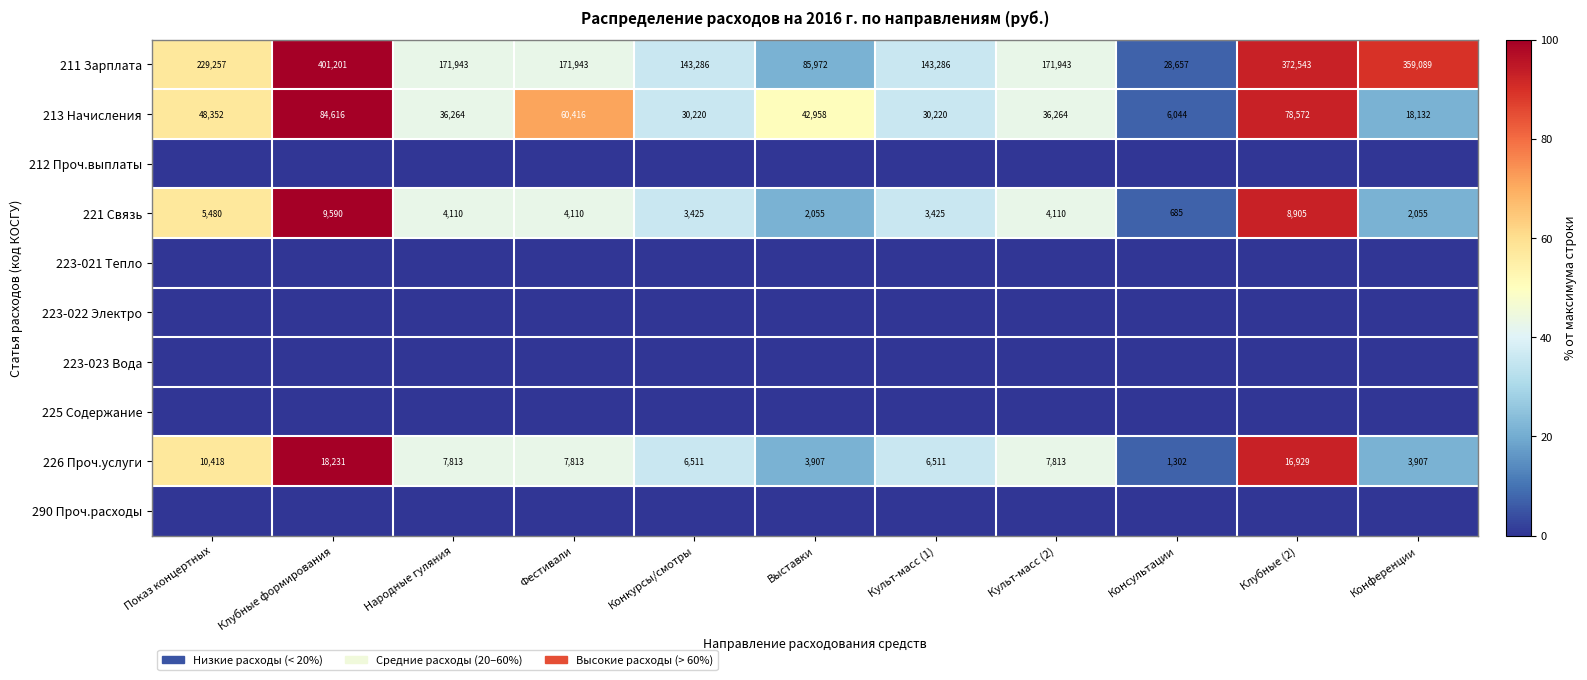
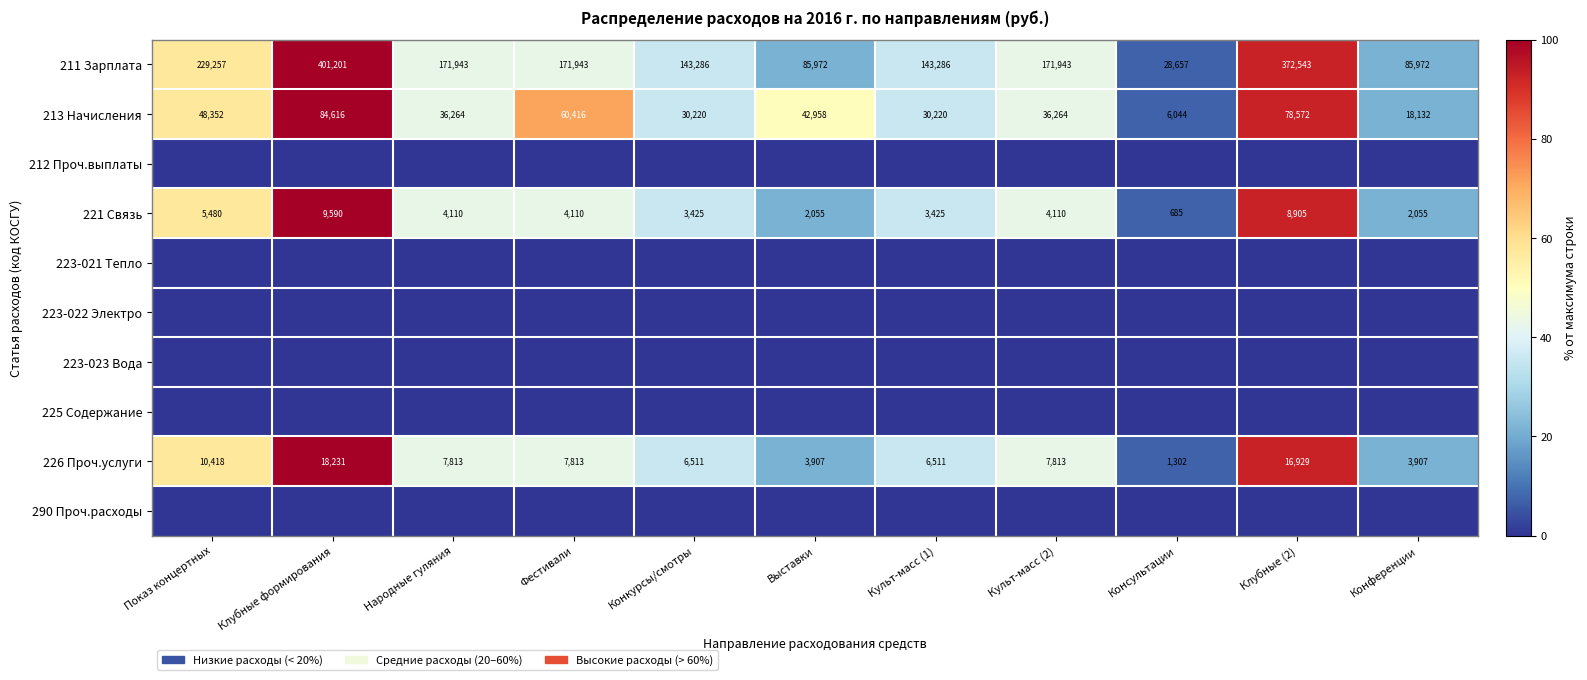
211 Зарплата, Конференции: 359,089 -> 85,972
